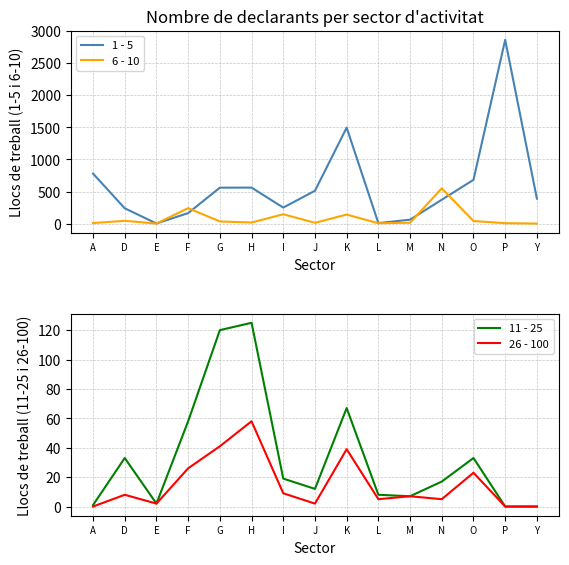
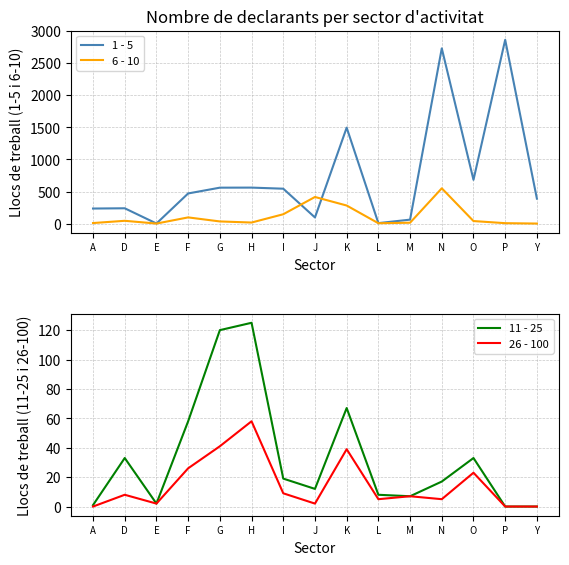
Nombre de declarants per sector d'activitat, 1 - 5, A: 800 -> 200
Nombre de declarants per sector d'activitat, 1 - 5, F: 200 -> 500
Nombre de declarants per sector d'activitat, 6 - 10, F: 200 -> 100
Nombre de declarants per sector d'activitat, 1 - 5, I: 300 -> 500
Nombre de declarants per sector d'activitat, 1 - 5, J: 500 -> 100
Nombre de declarants per sector d'activitat, 6 - 10, J: 0 -> 400
Nombre de declarants per sector d'activitat, 6 - 10, K: 100 -> 300
Nombre de declarants per sector d'activitat, 1 - 5, N: 400 -> 2700
